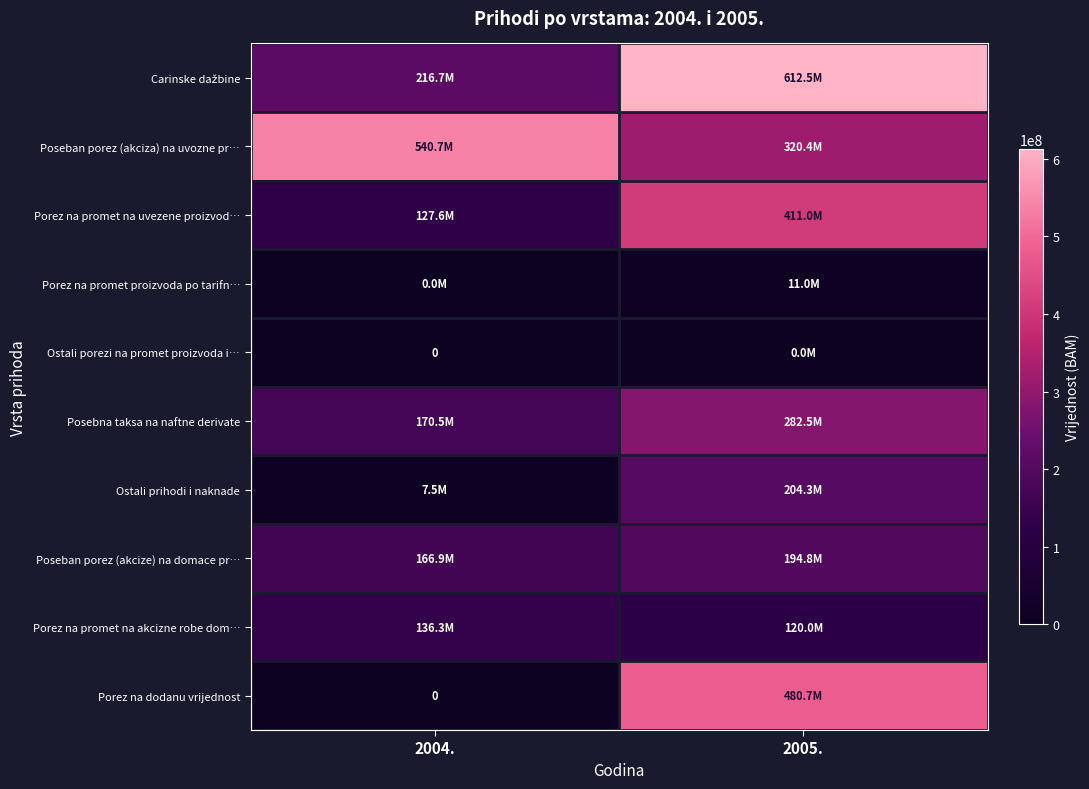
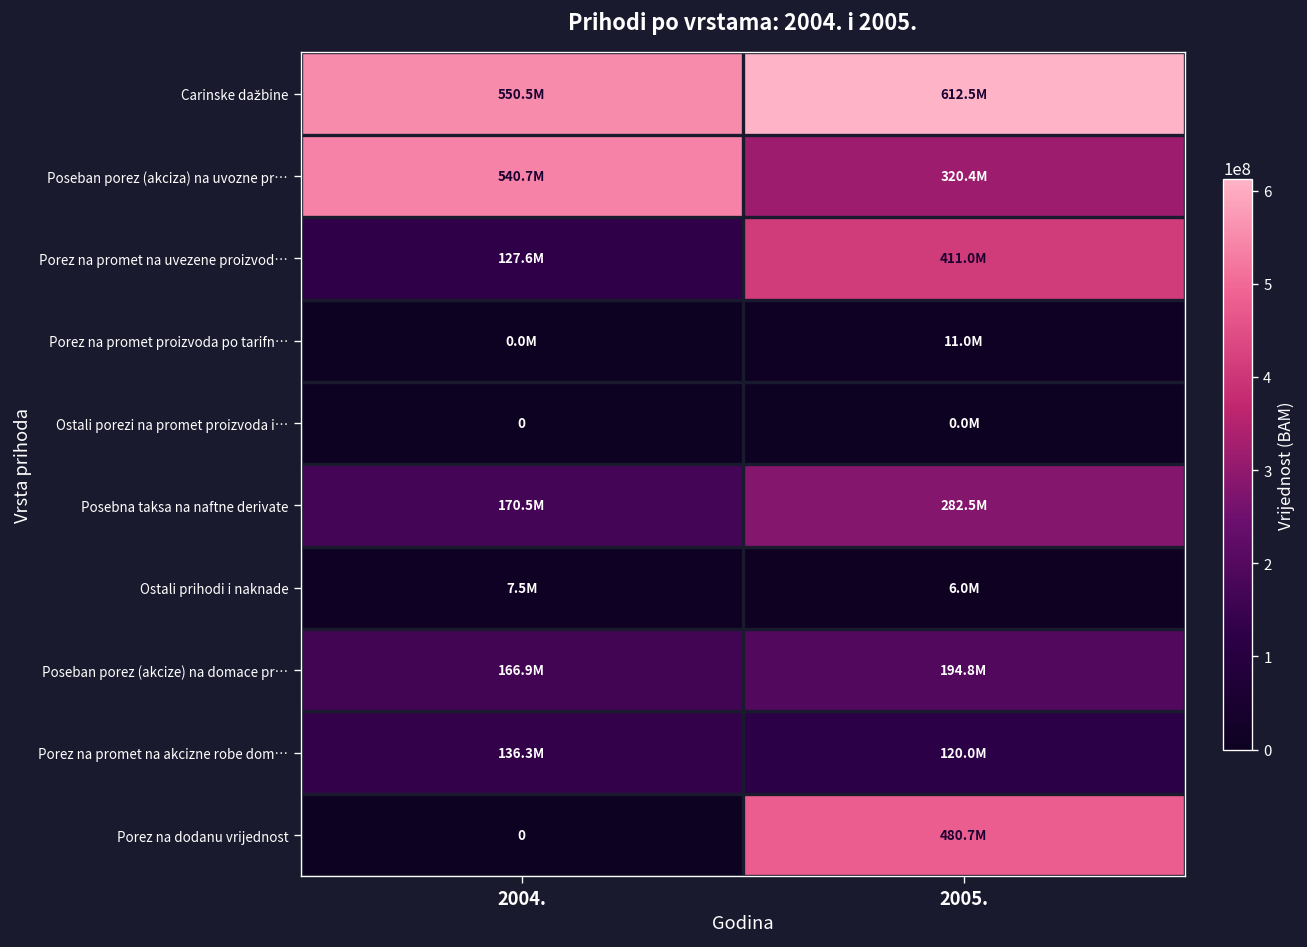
Carinske dažbine, 2004.: 216.7M -> 550.5M
Ostali prihodi i naknade, 2005.: 204.3M -> 6.0M
